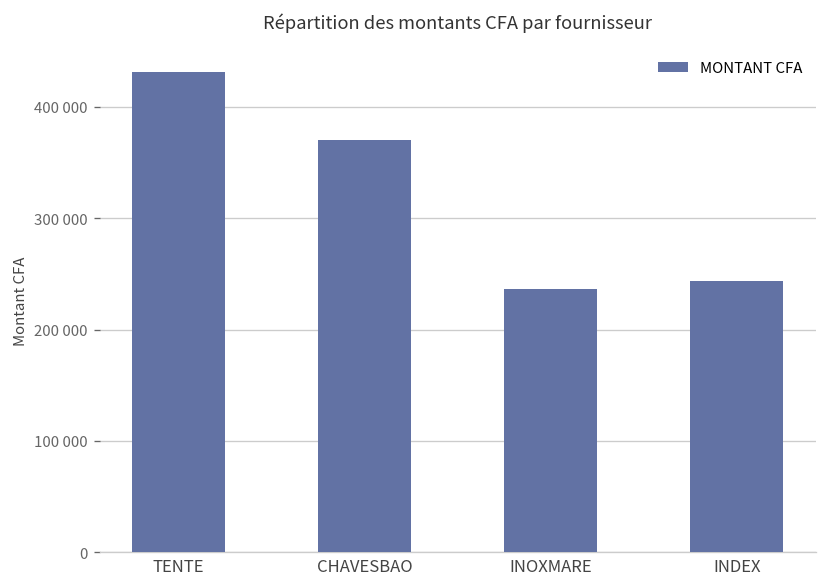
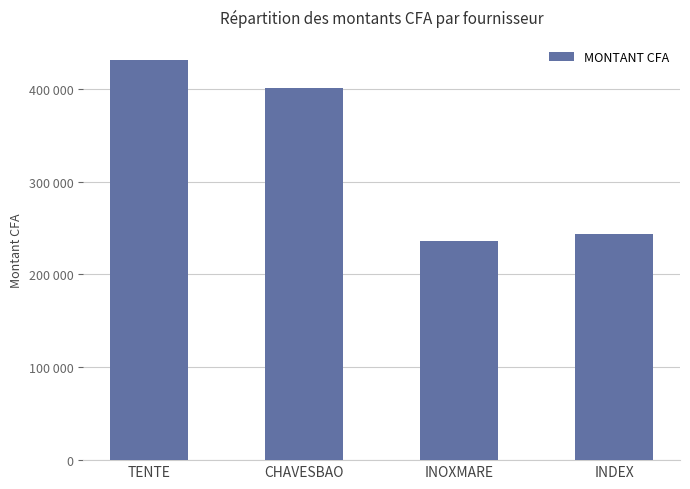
CHAVESBAO: 370000 -> 400000
